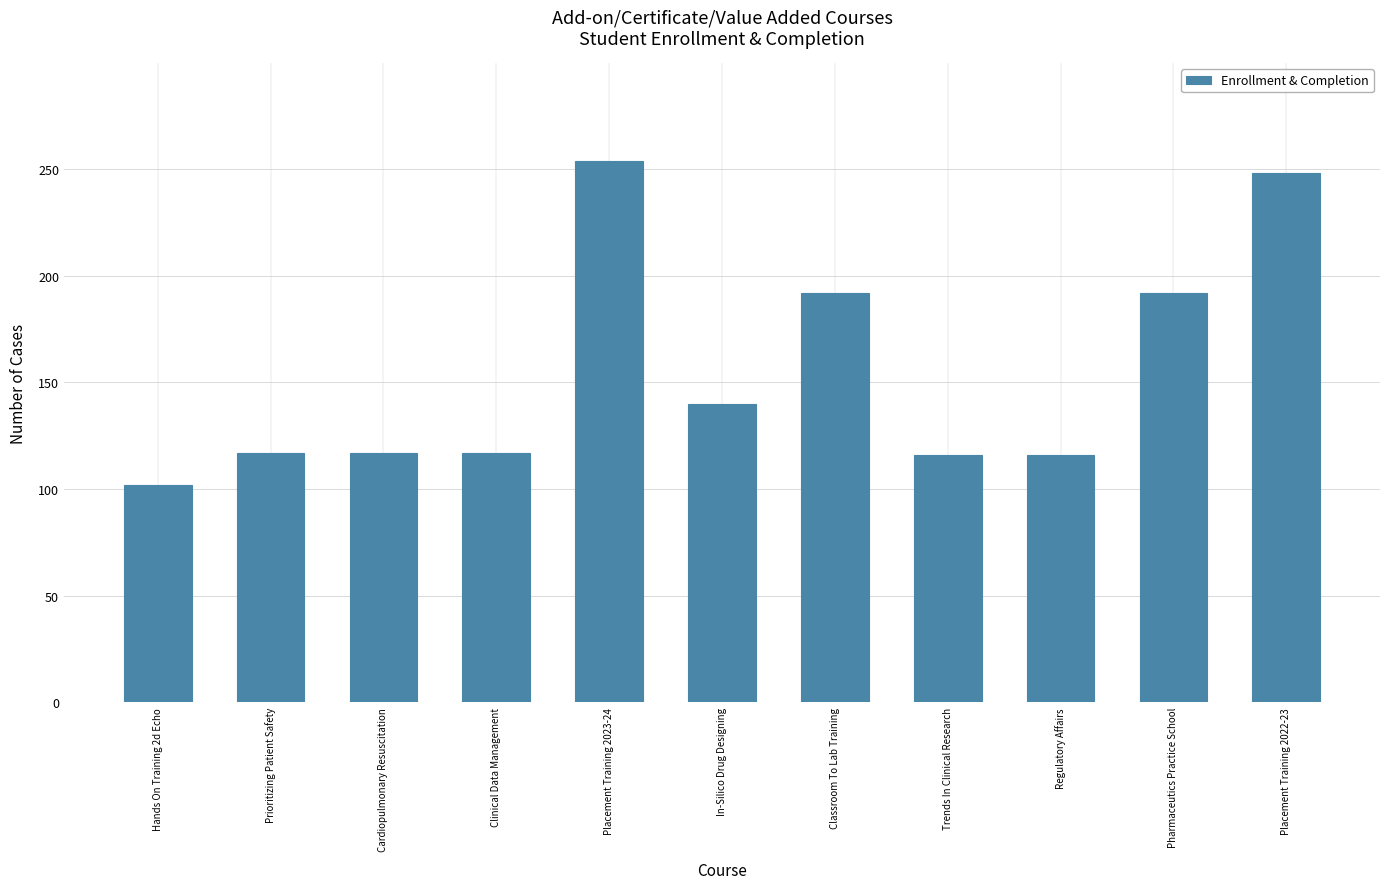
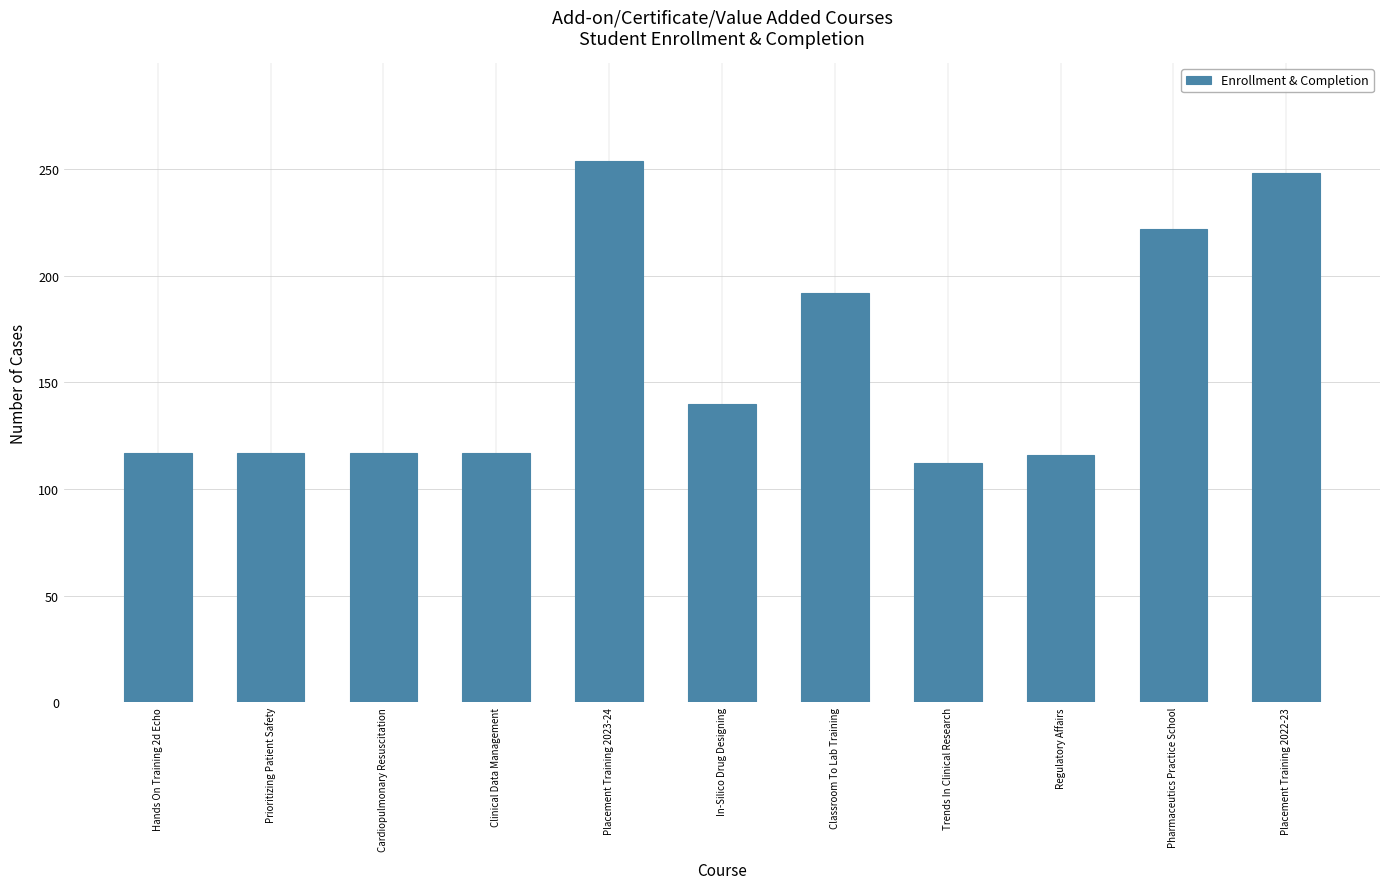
Hands On Training 2d Echo: 102 -> 117
Trends In Clinical Research: 116 -> 112
Pharmaceutics Practice School: 192 -> 222
